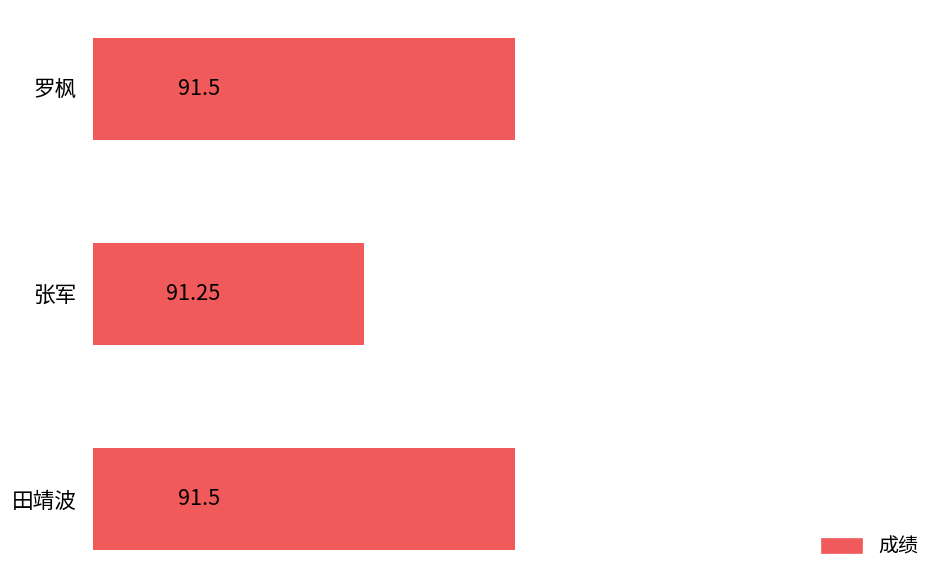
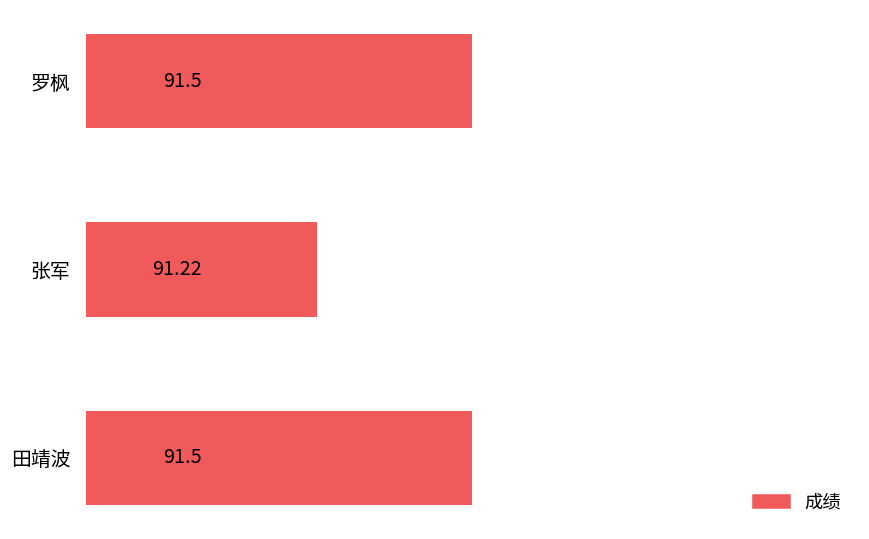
张军: 91.25 -> 91.22
